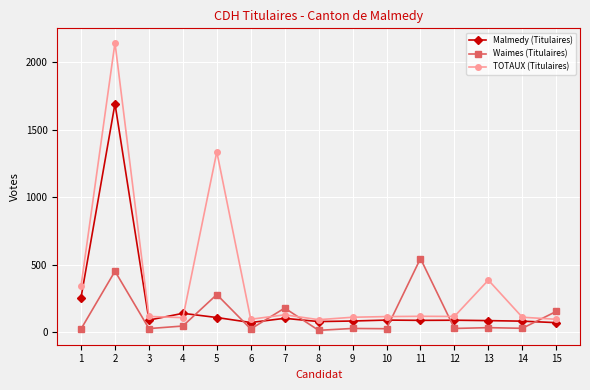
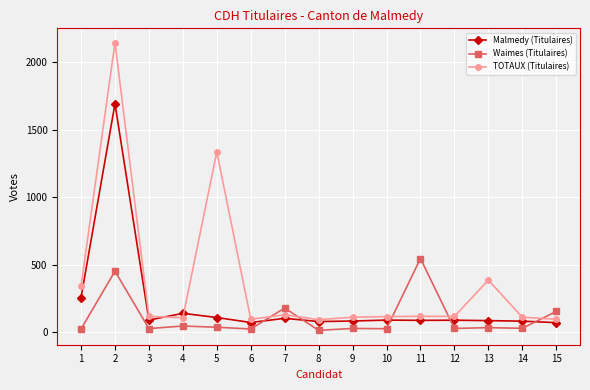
Waimes (Titulaires), 5: 280 -> 40
